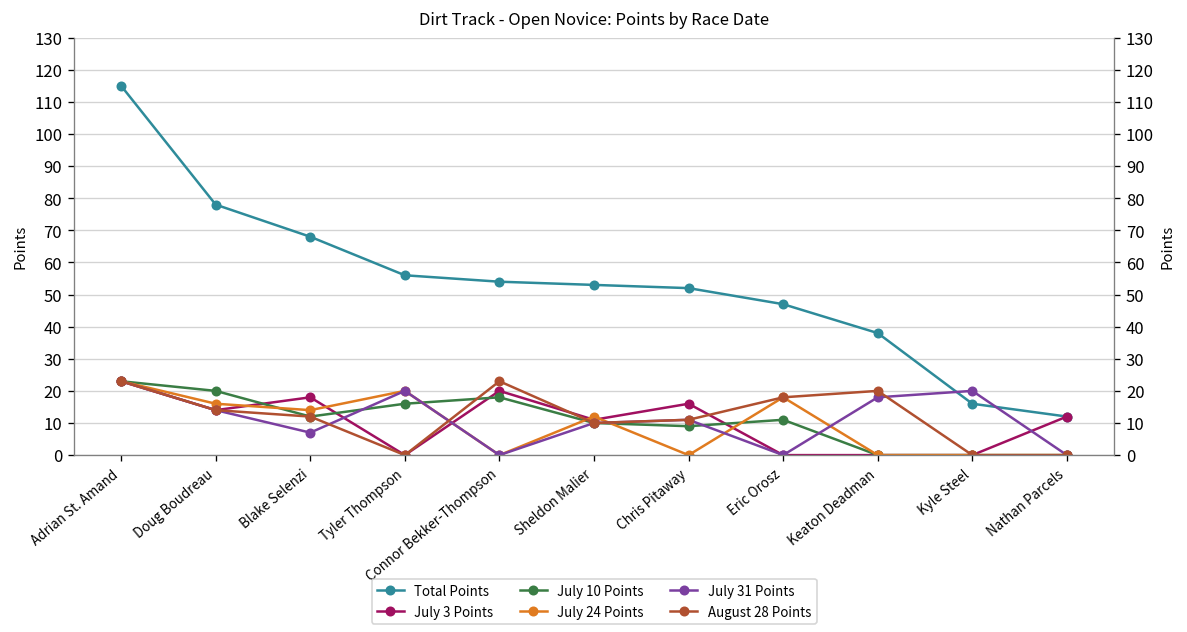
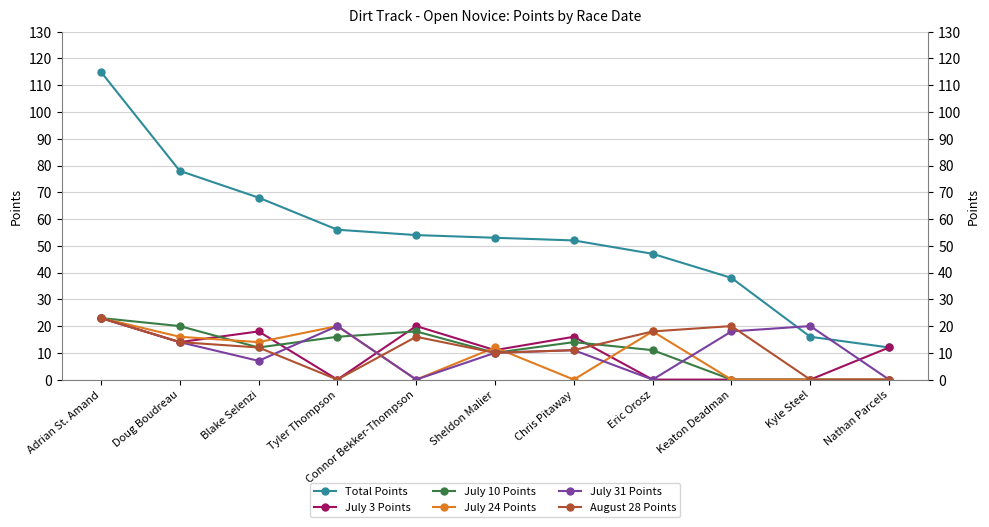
August 28 Points, Connor Bekker-Thompson: 23 -> 16
July 10 Points, Chris Pitaway: 9 -> 14
